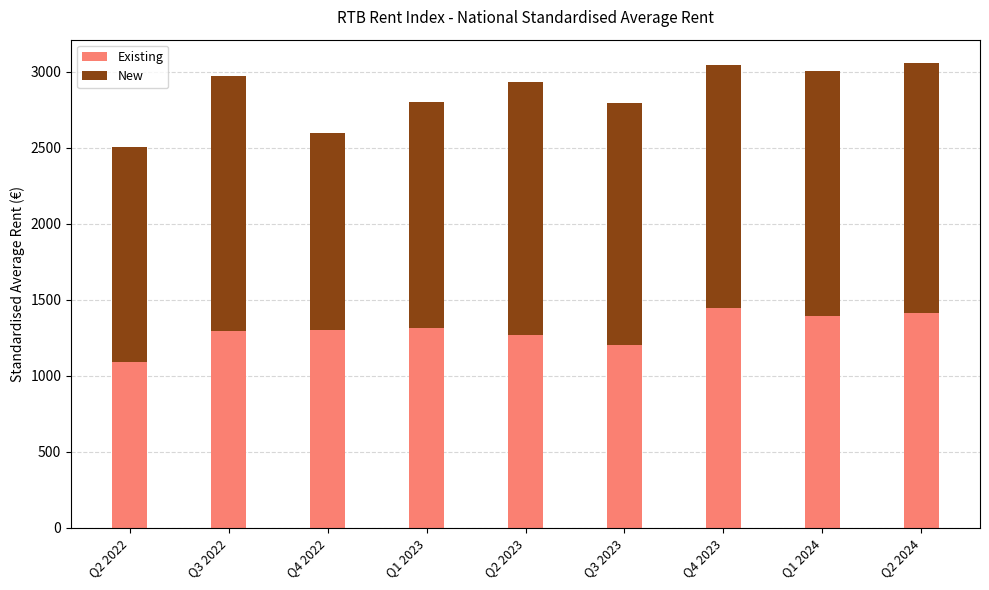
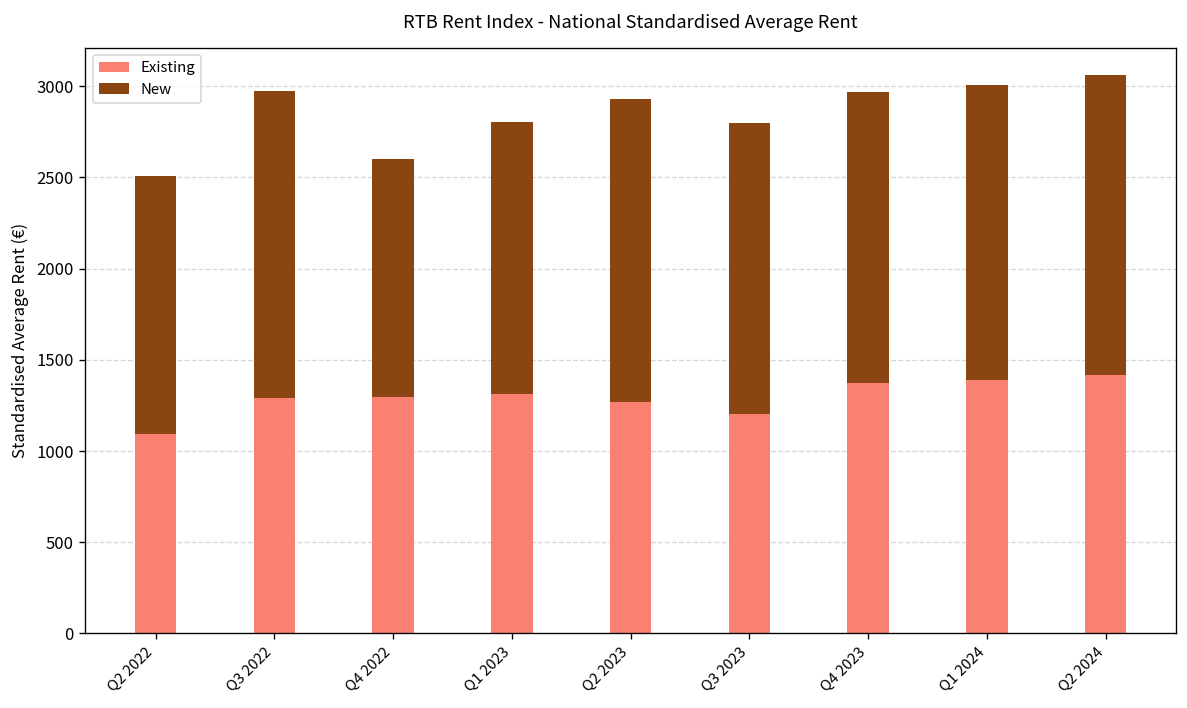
Existing, Q4 2023: 1450 -> 1380
